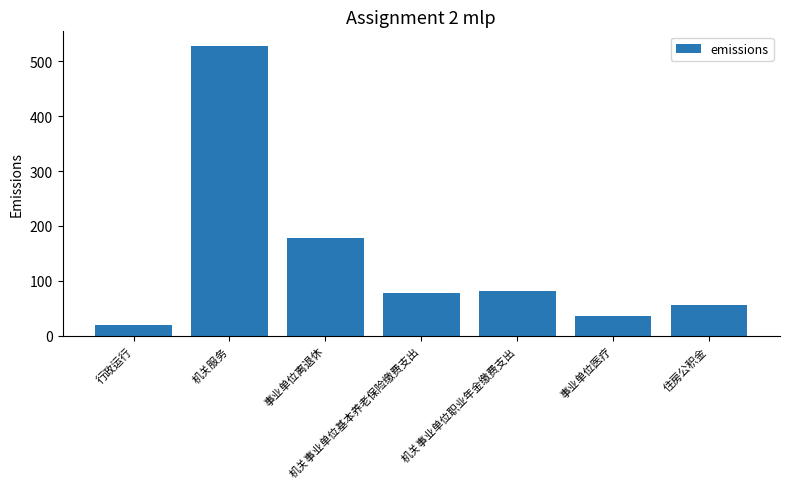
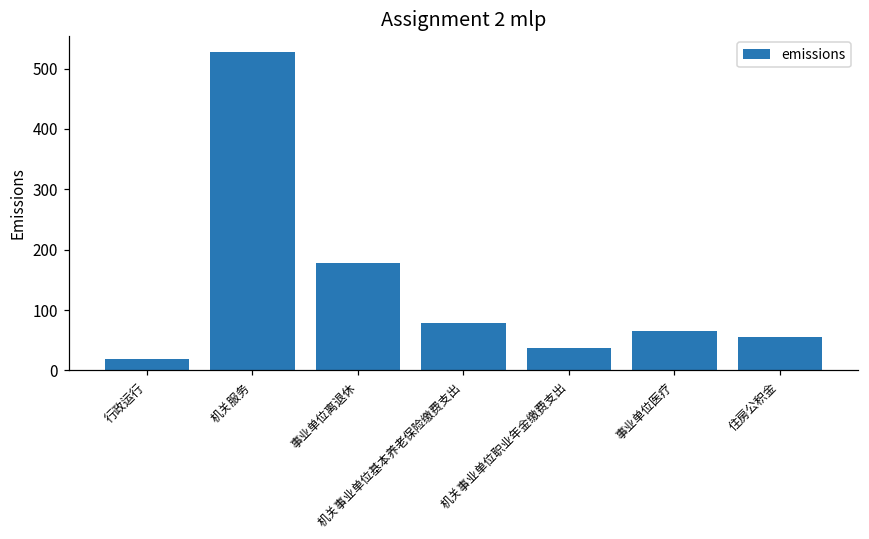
机关事业单位职业年金缴费支出: 80 -> 40
事业单位医疗: 40 -> 60
